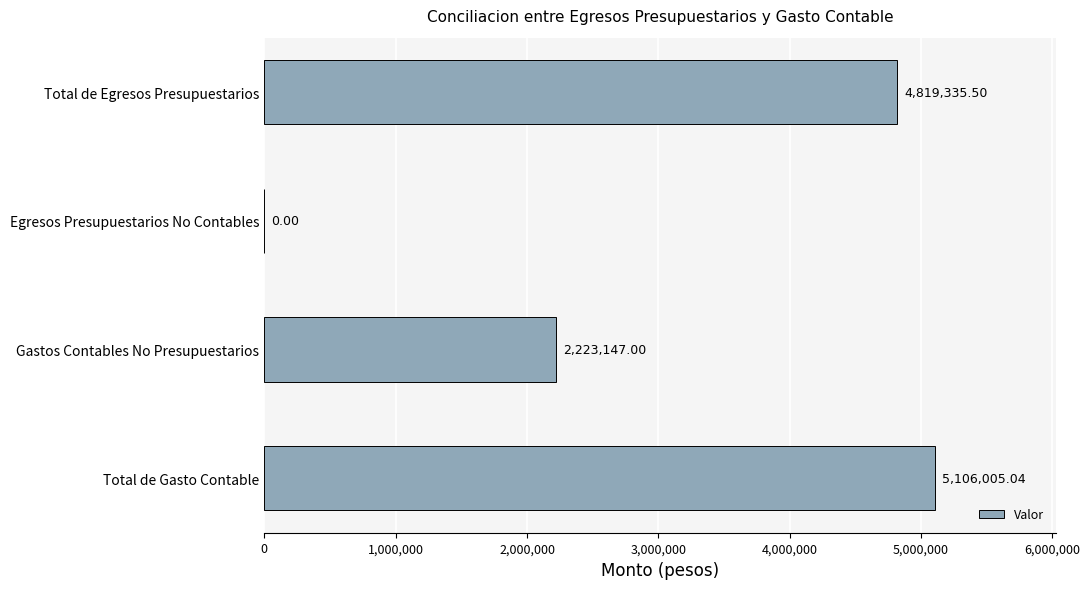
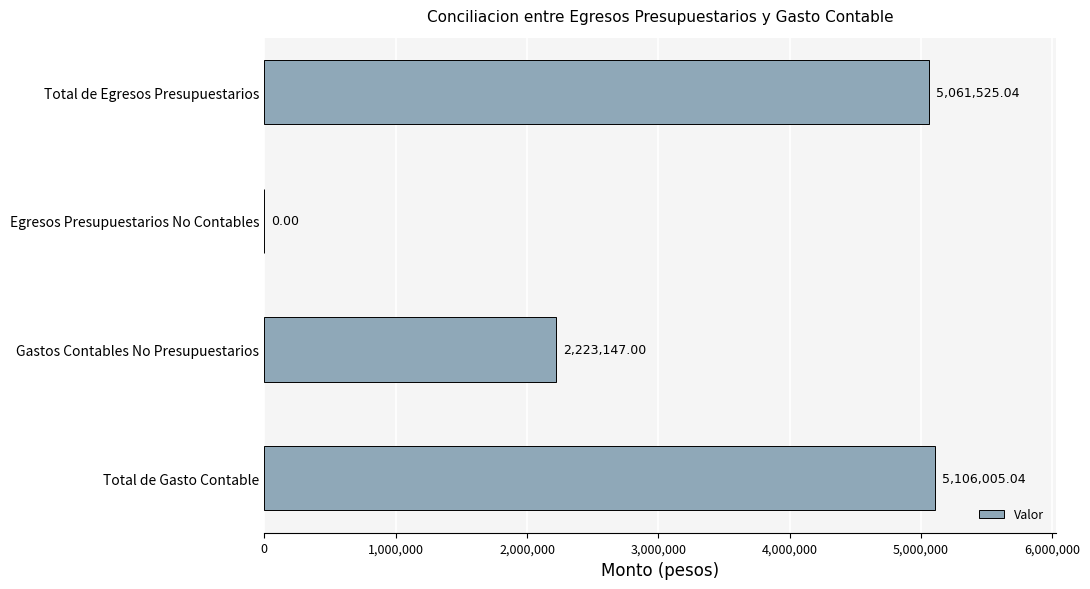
Total de Egresos Presupuestarios: 4,819,335.50 -> 5,061,525.04
